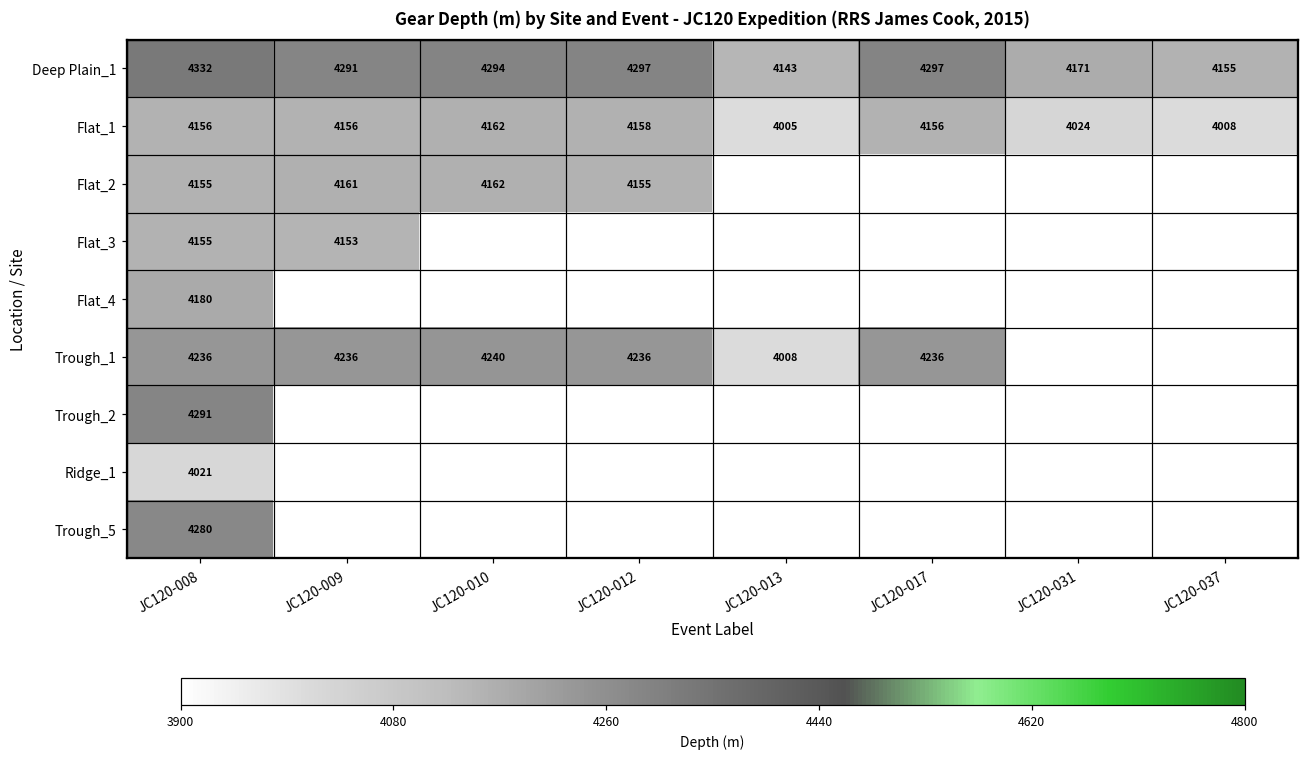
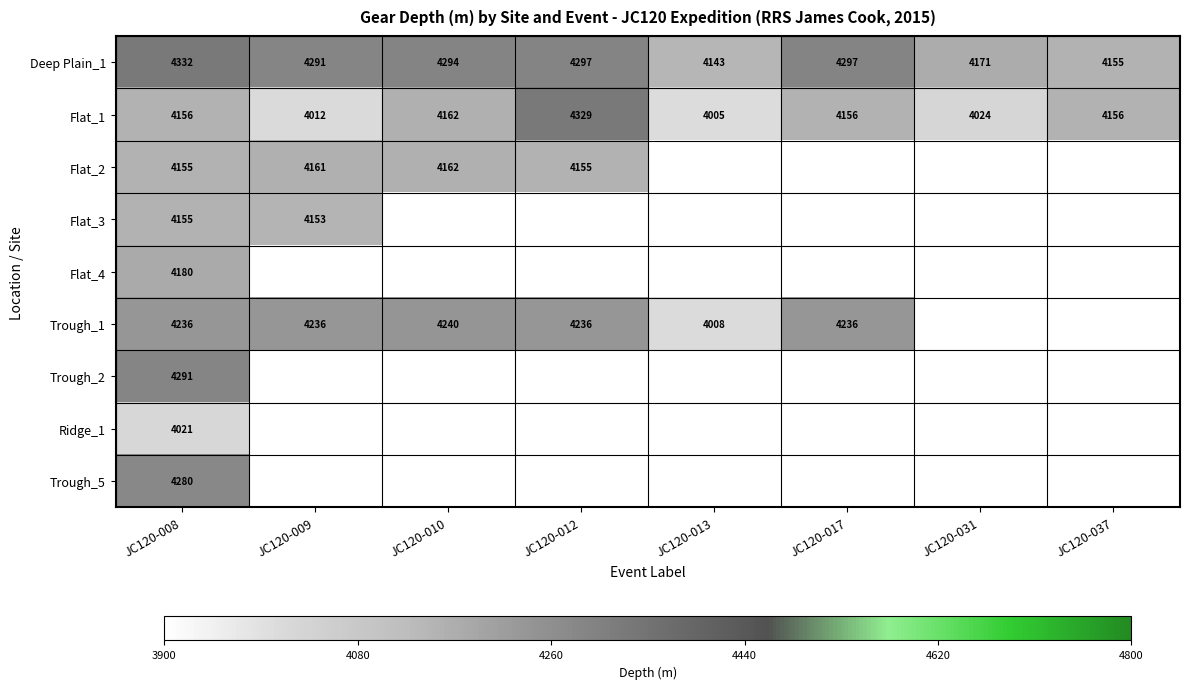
Flat_1, JC120-009: 4156 -> 4012
Flat_1, JC120-012: 4158 -> 4329
Flat_1, JC120-037: 4008 -> 4156
